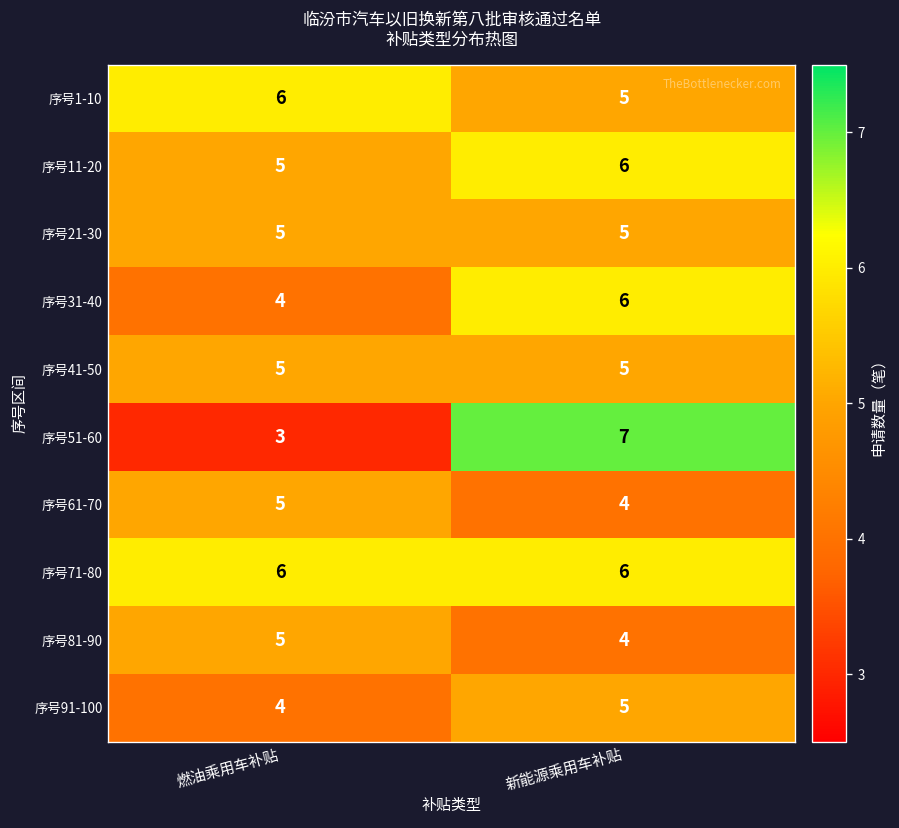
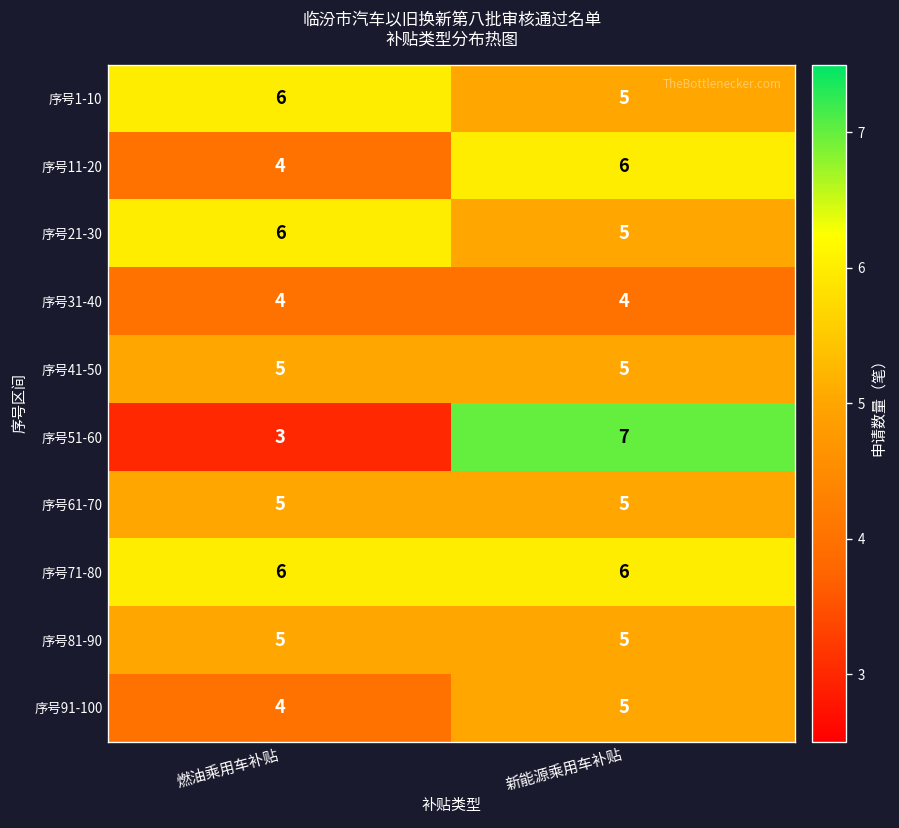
序号11-20, 燃油乘用车补贴: 5 -> 4
序号21-30, 燃油乘用车补贴: 5 -> 6
序号31-40, 新能源乘用车补贴: 6 -> 4
序号61-70, 新能源乘用车补贴: 4 -> 5
序号81-90, 新能源乘用车补贴: 4 -> 5
